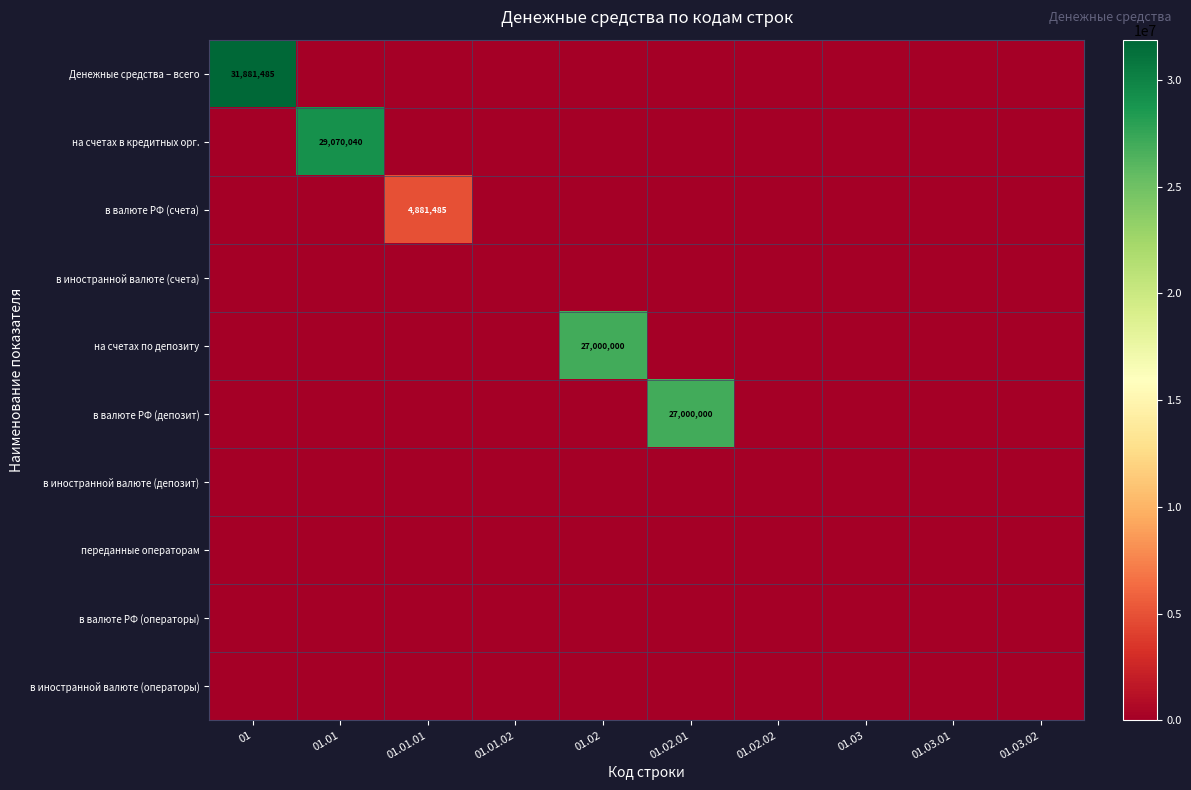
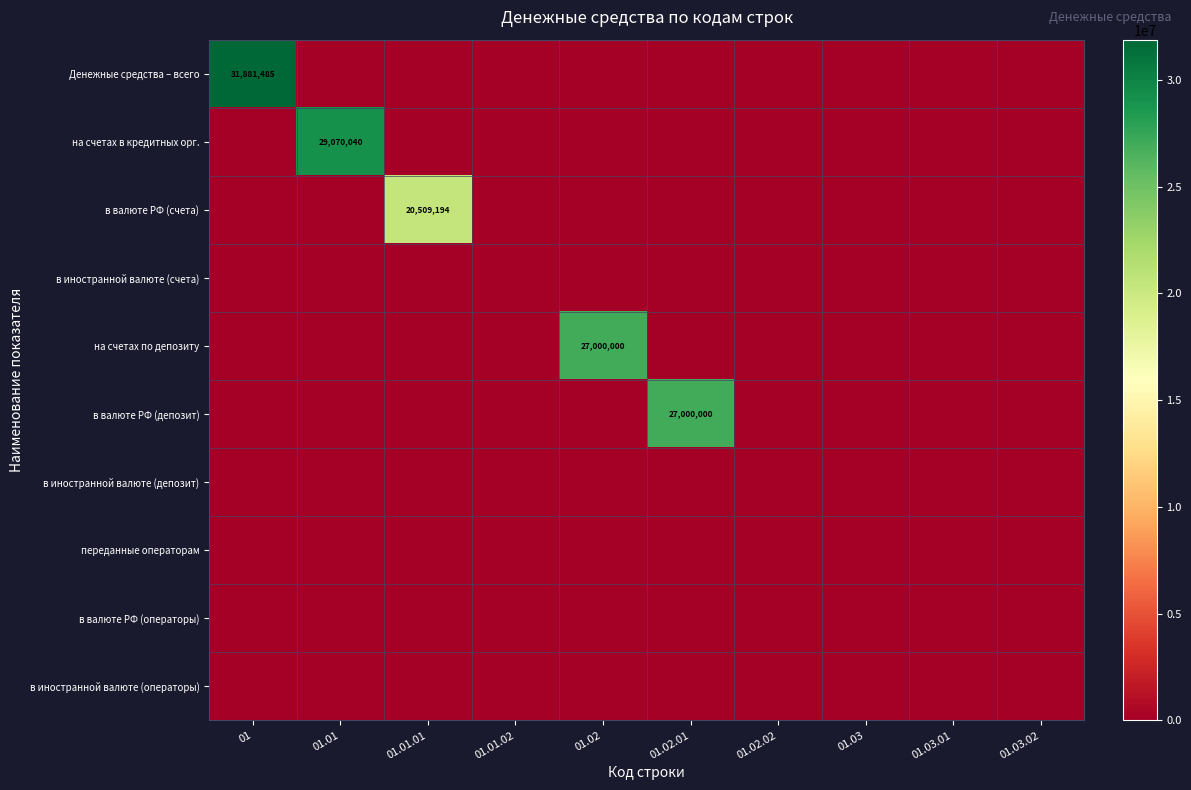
в валюте РФ (счета), 01.01.01: 4,881,485 -> 20,509,194
